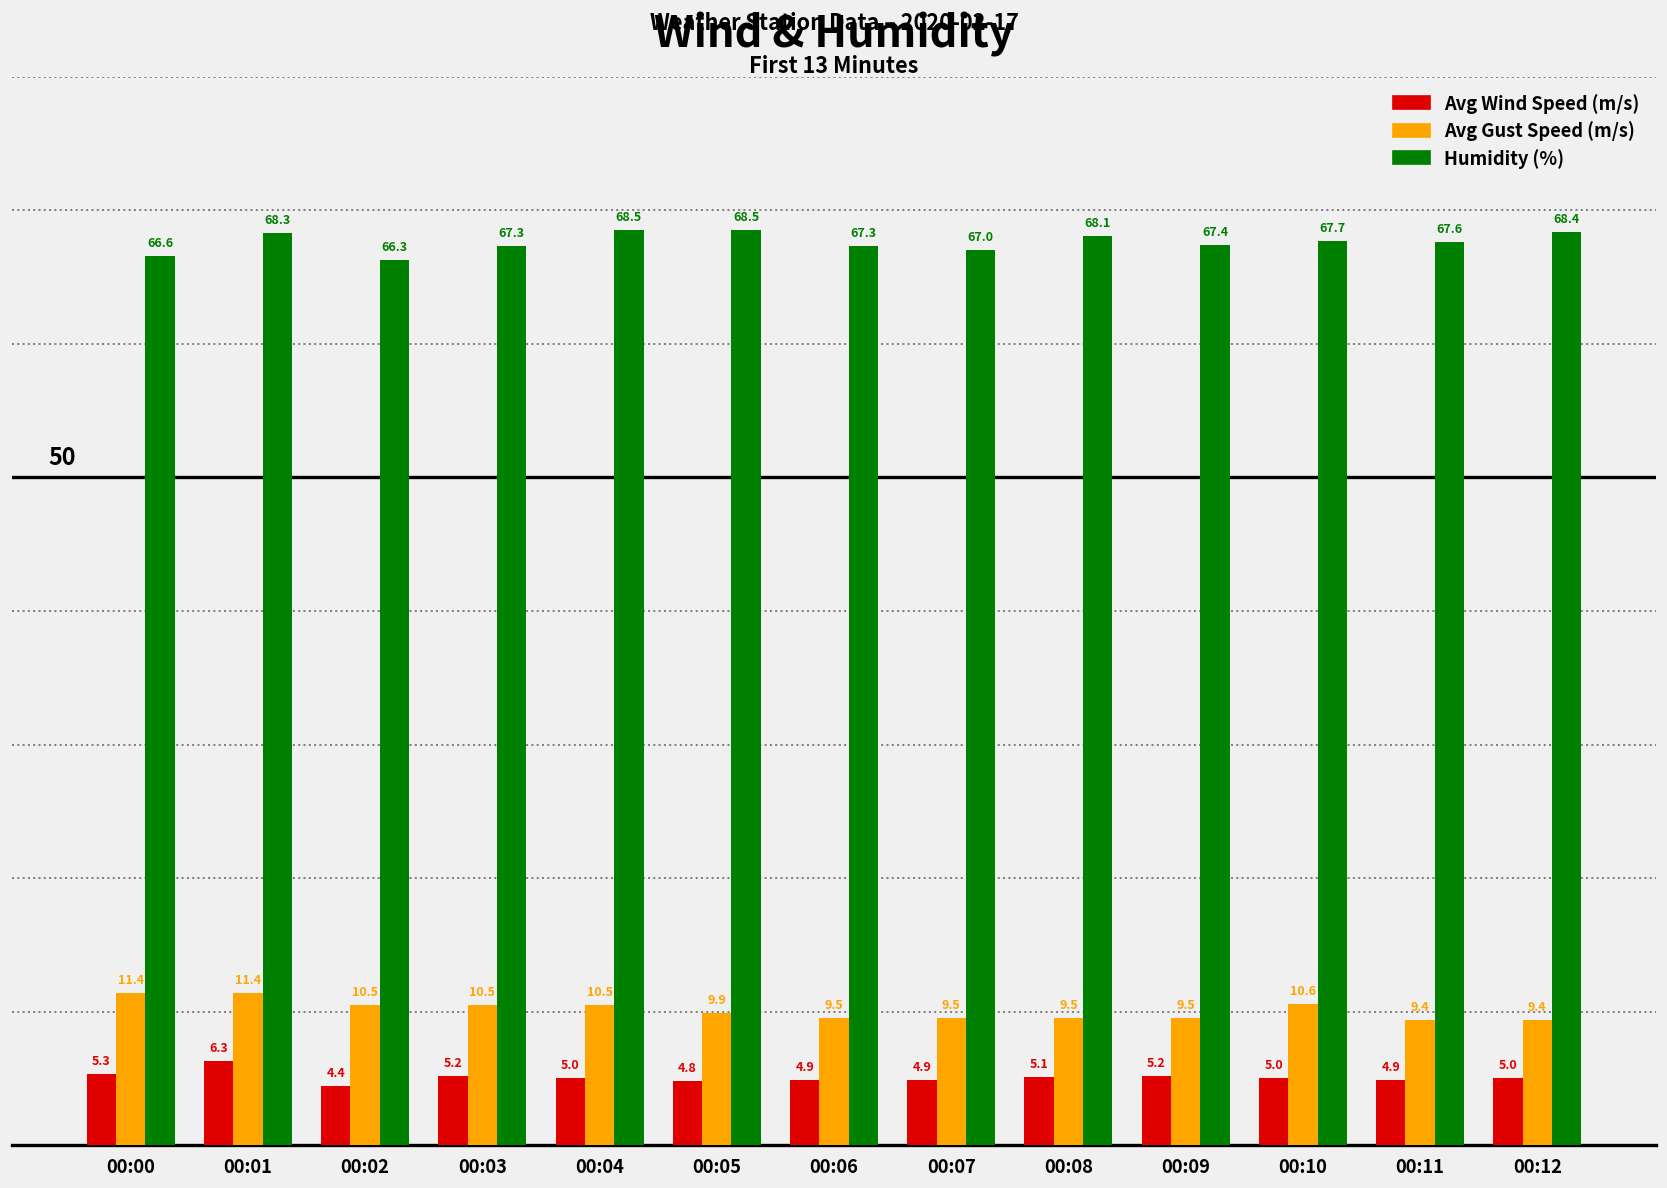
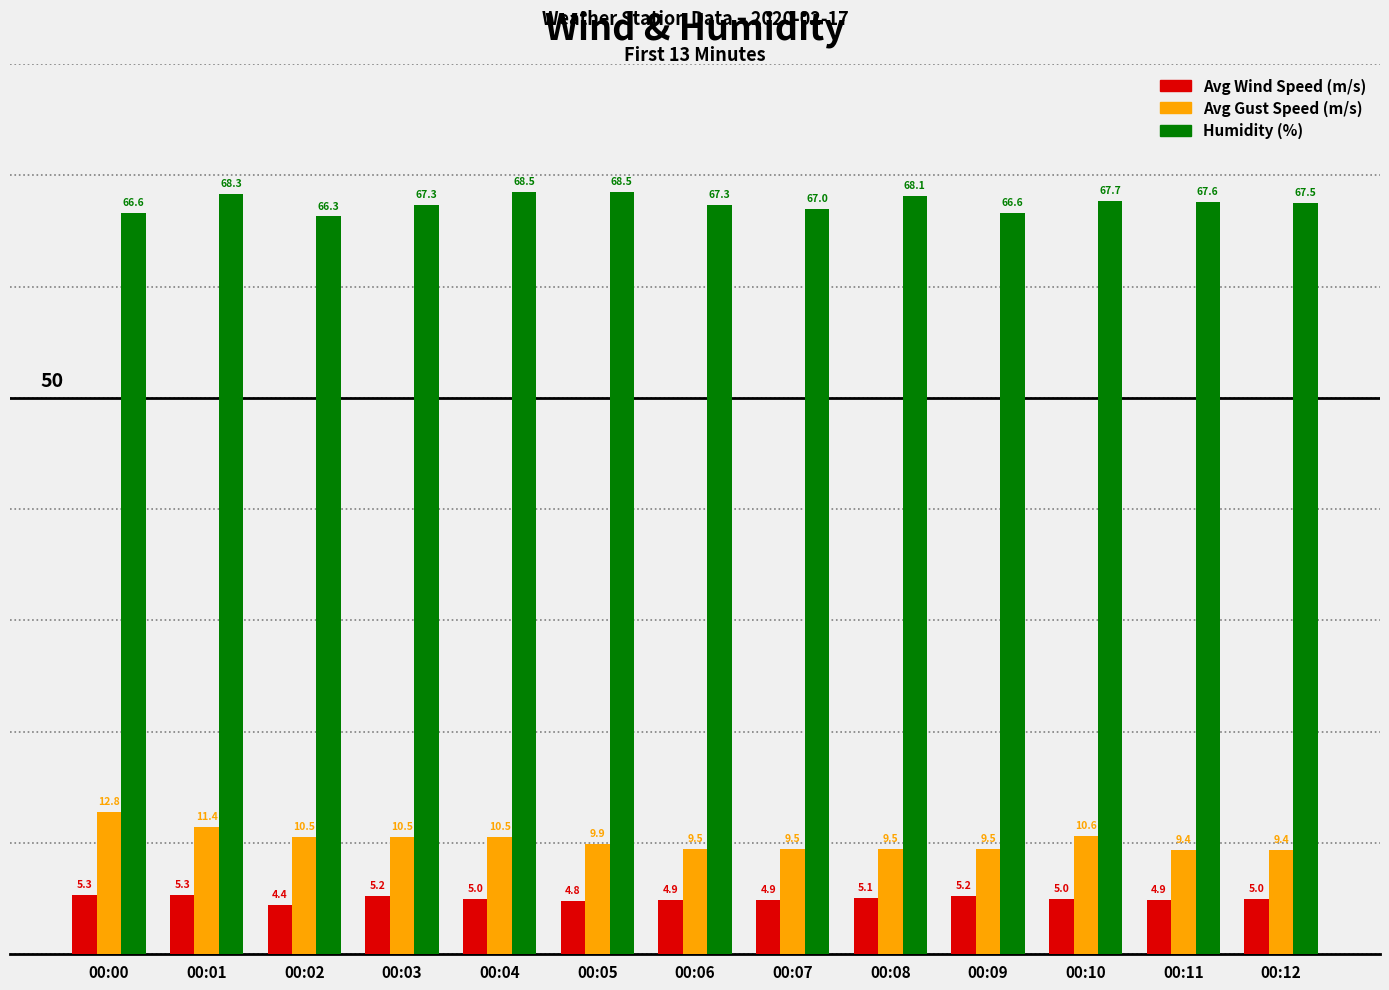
Avg Gust Speed (m/s), 00:00: 11.4 -> 12.8
Avg Wind Speed (m/s), 00:01: 6.3 -> 5.3
Humidity (%), 00:09: 67.4 -> 66.6
Humidity (%), 00:12: 68.4 -> 67.5
